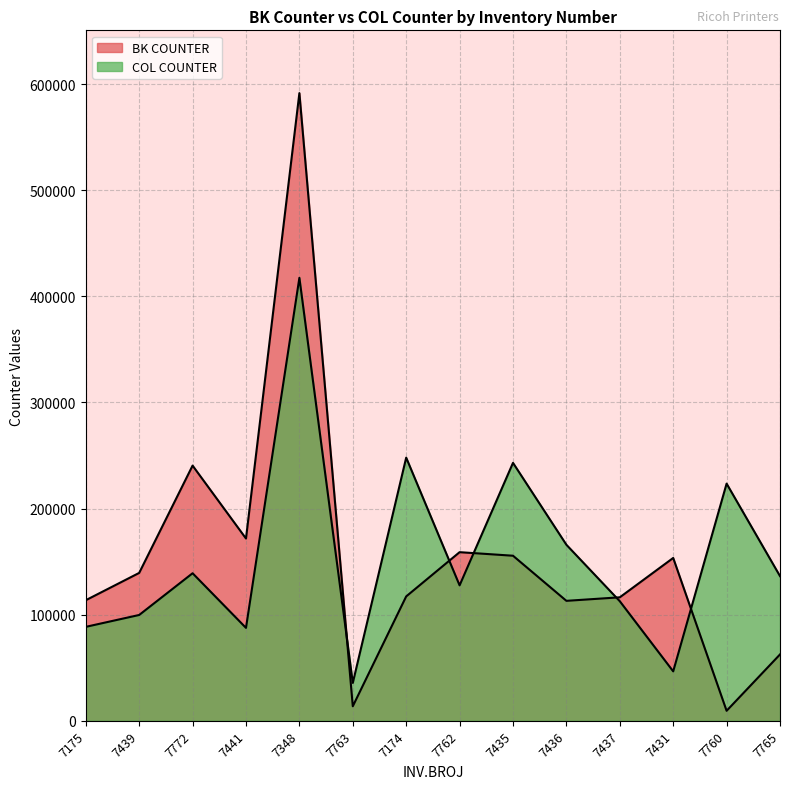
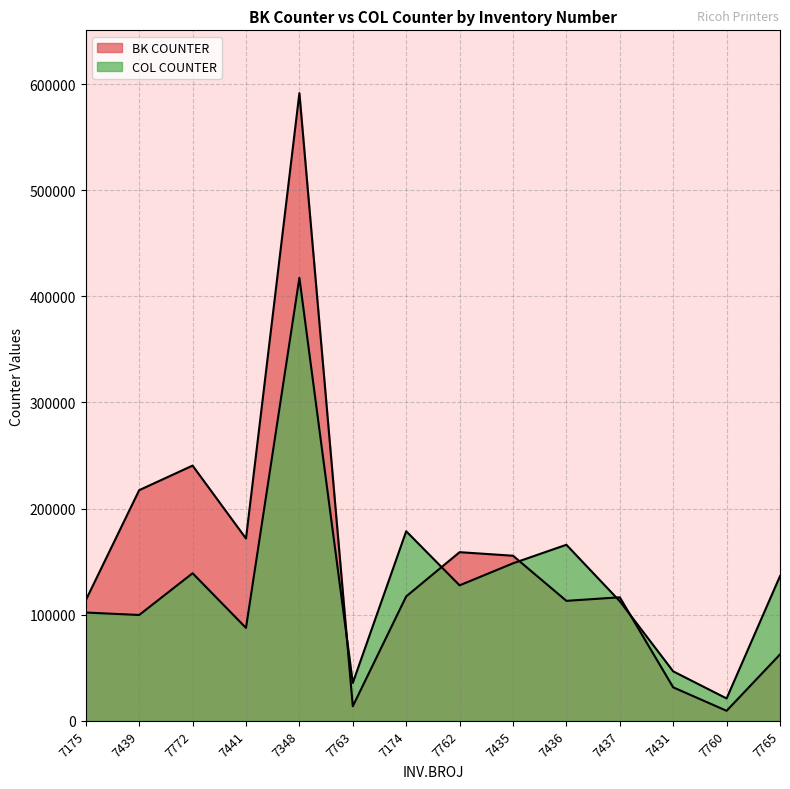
COL COUNTER, 7175: 89000 -> 102000
BK COUNTER, 7439: 139000 -> 217000
COL COUNTER, 7174: 248000 -> 179000
COL COUNTER, 7435: 243000 -> 148000
BK COUNTER, 7431: 153000 -> 32000
COL COUNTER, 7760: 224000 -> 21000
